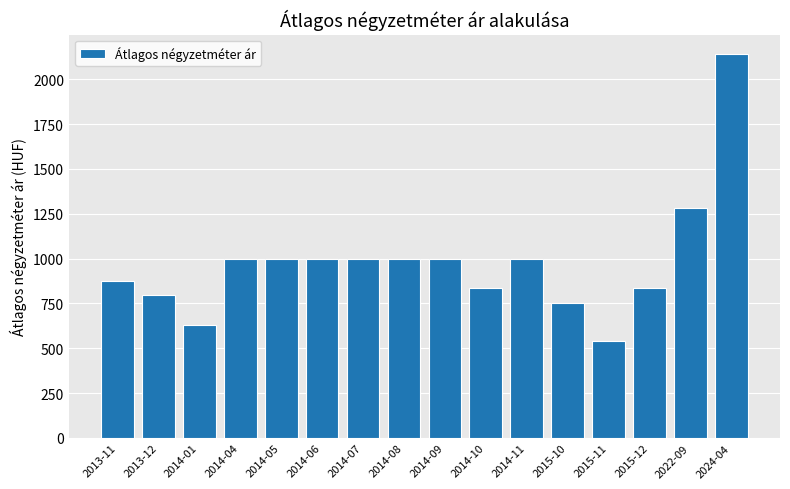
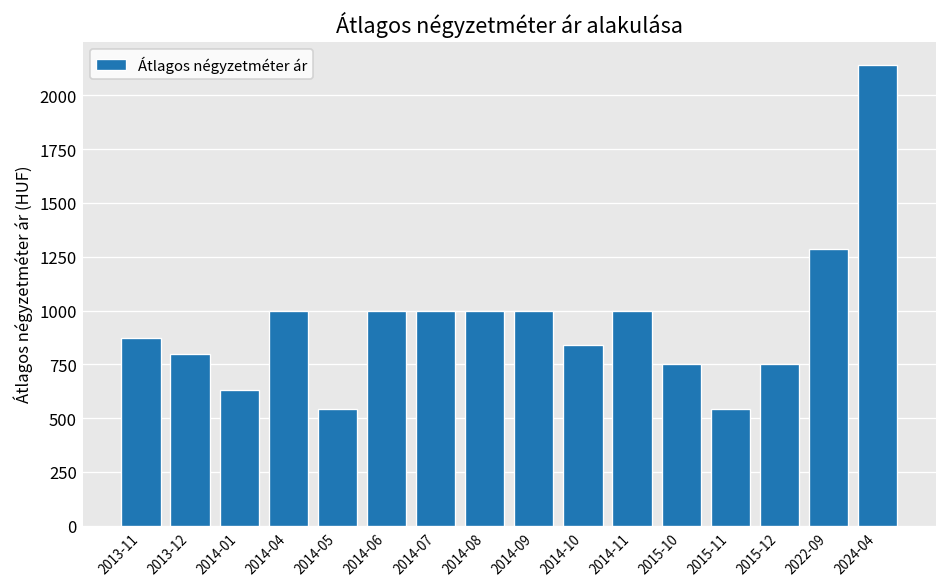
2014-05: 1000 -> 540
2015-12: 830 -> 750
